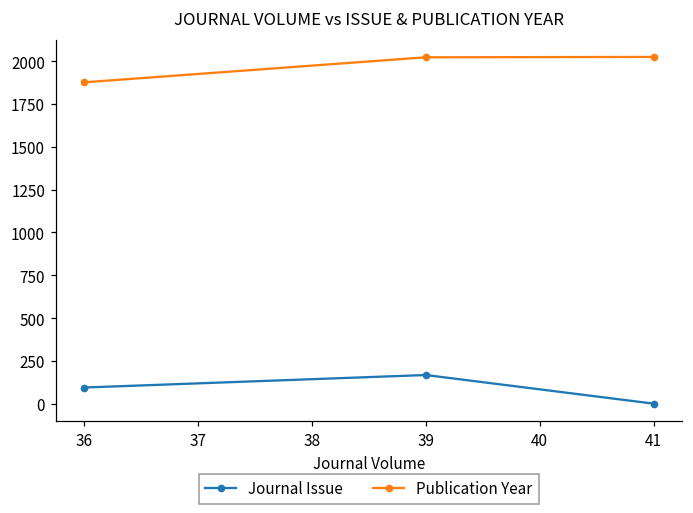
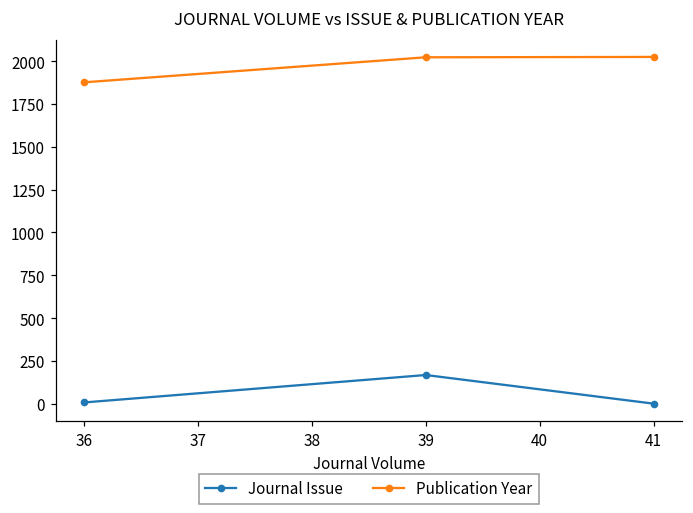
Journal Issue, 36: 100 -> 10
